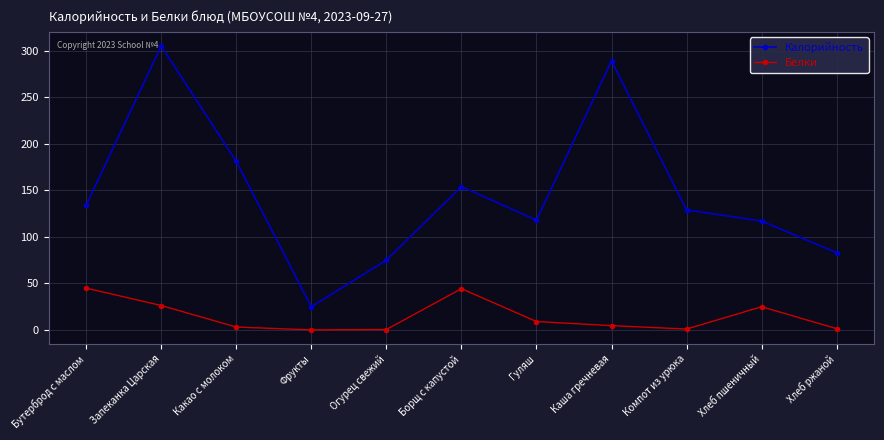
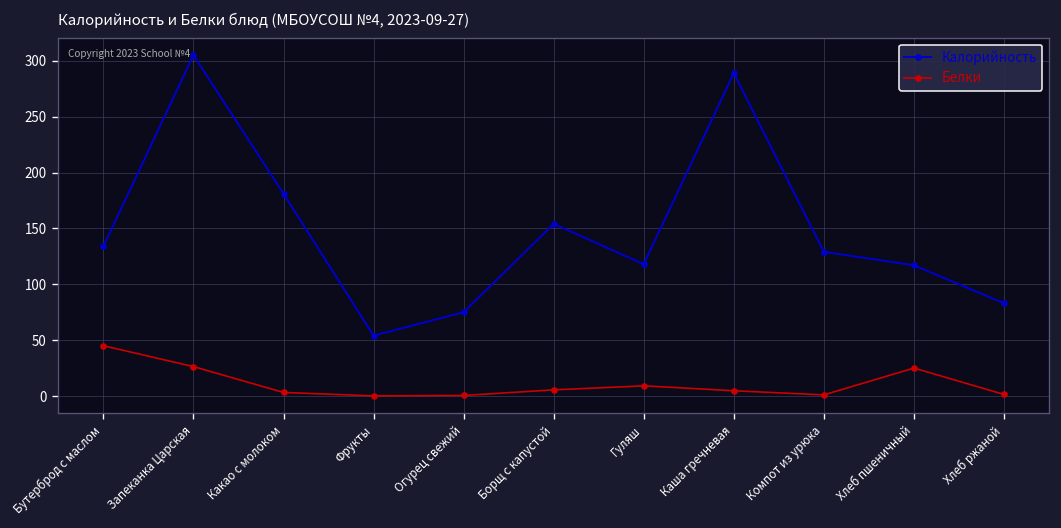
Калорийность, Фрукты: 30 -> 50
Белки, Борщ с капустой: 40 -> 10
